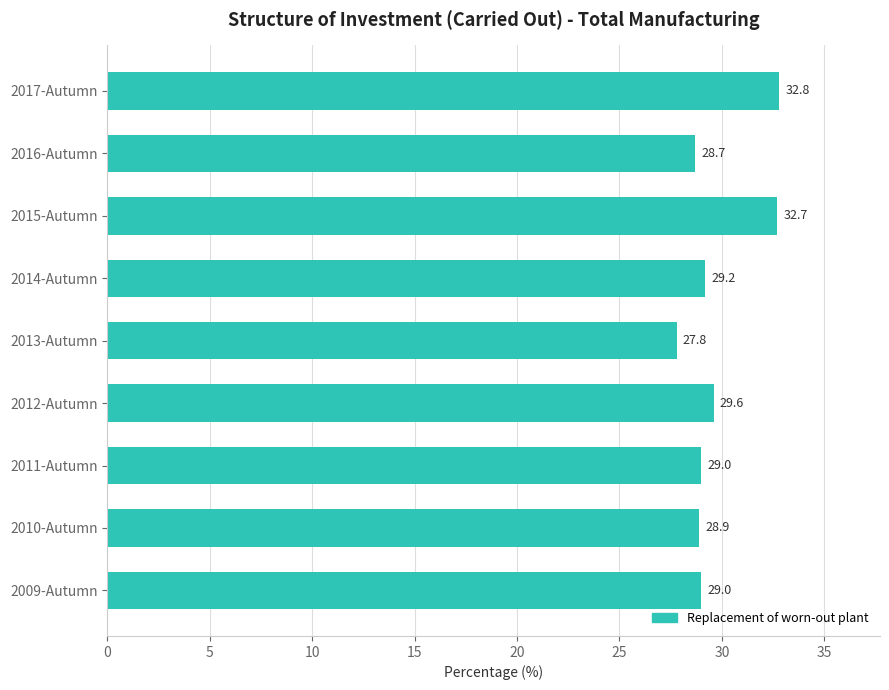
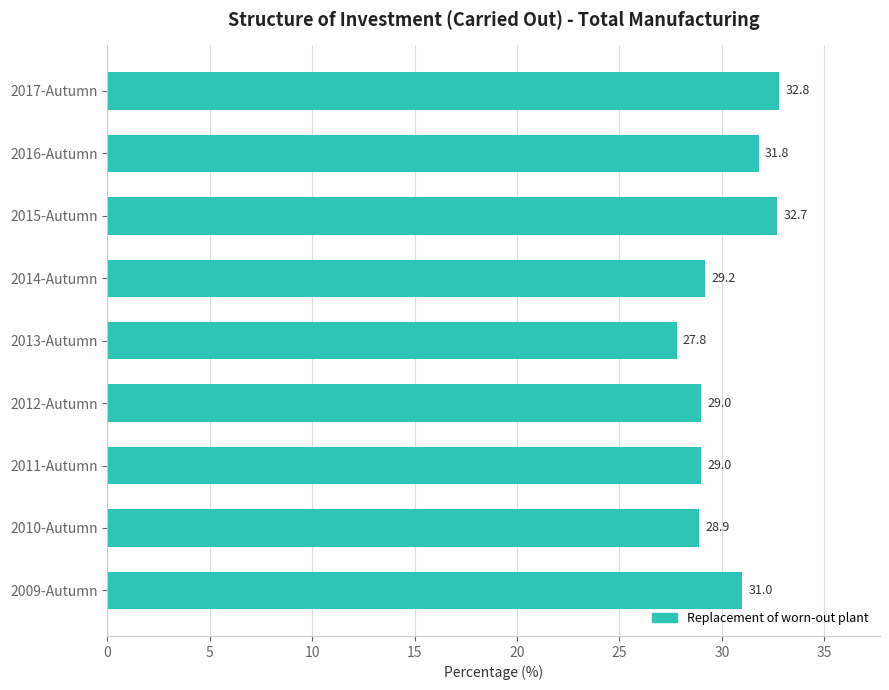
2016-Autumn: 28.7 -> 31.8
2012-Autumn: 29.6 -> 29.0
2009-Autumn: 29.0 -> 31.0
